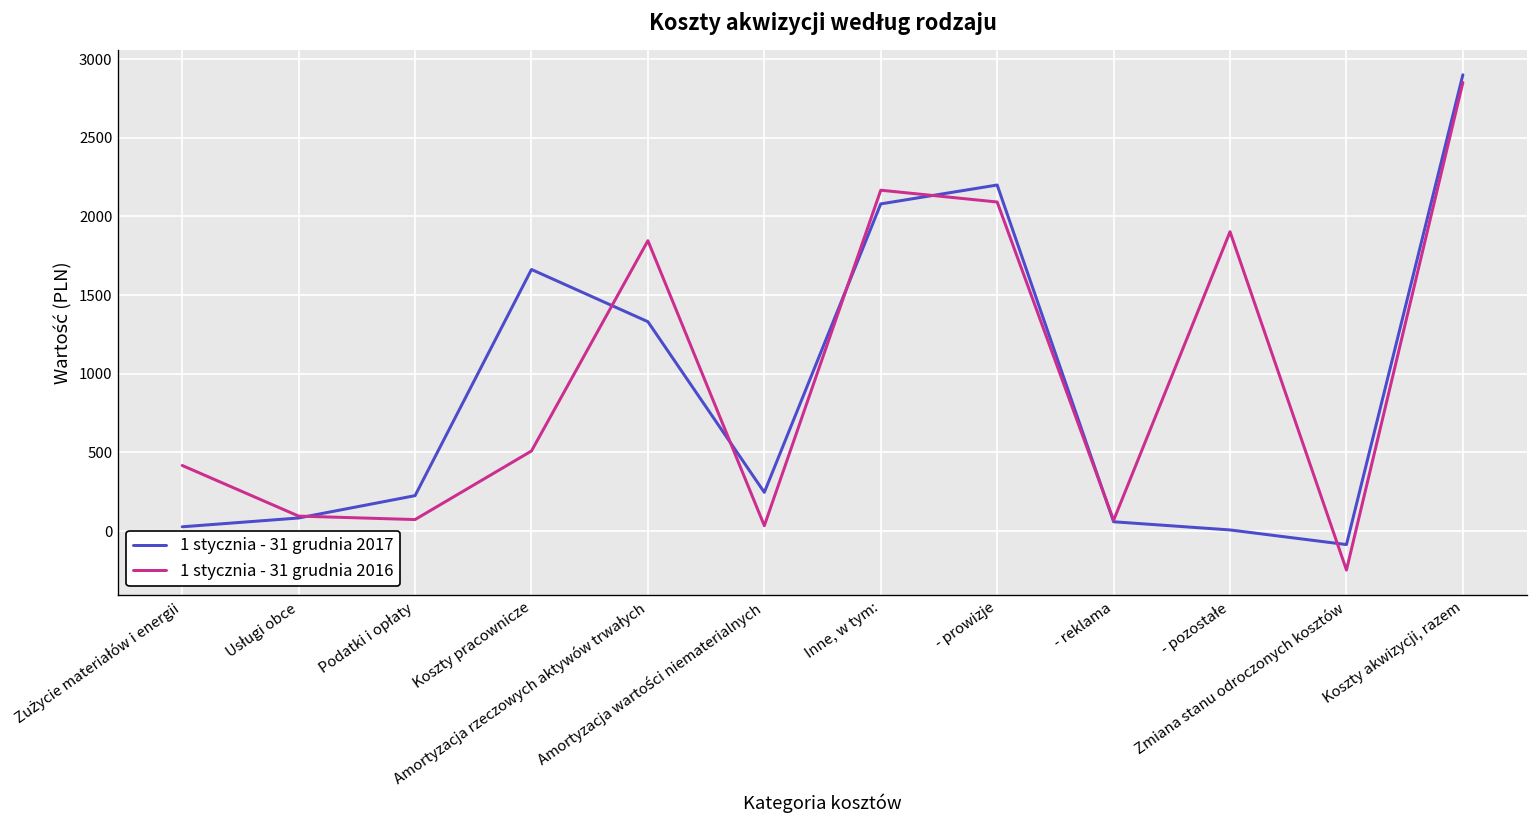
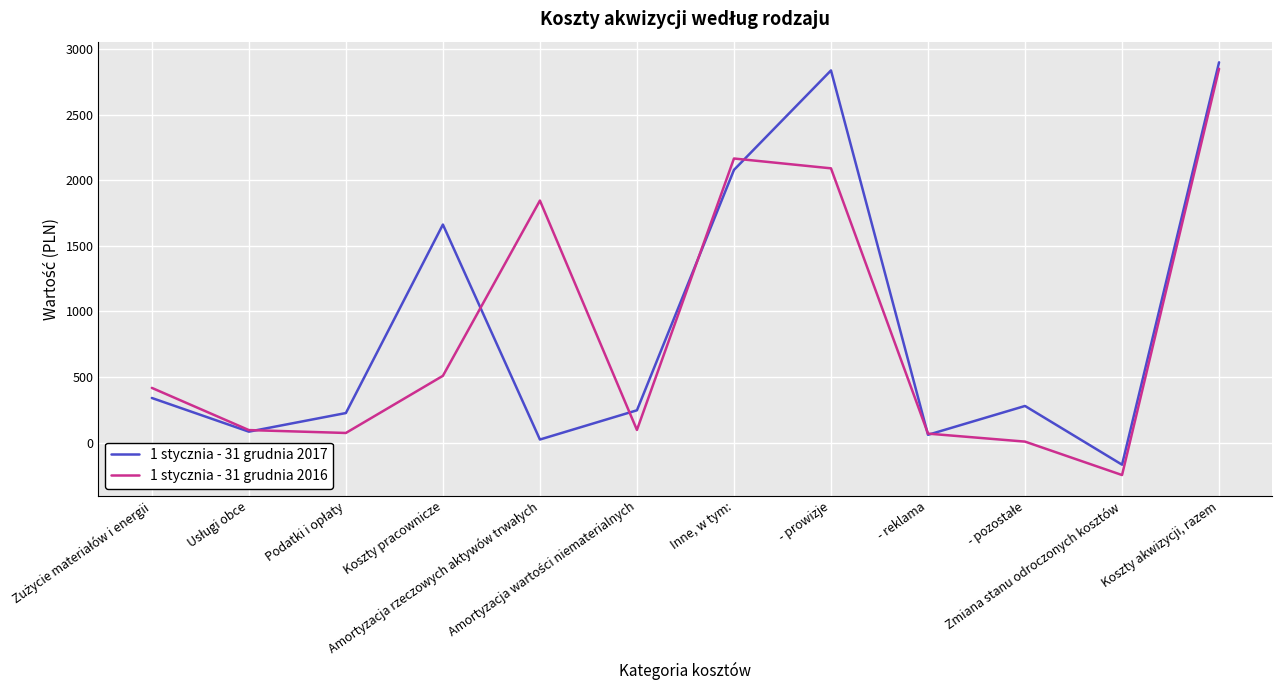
1 stycznia - 31 grudnia 2017, Zużycie materiałów i energii: 30 -> 340
1 stycznia - 31 grudnia 2017, Amortyzacja rzeczowych aktywów trwałych: 1330 -> 20
1 stycznia - 31 grudnia 2016, Amortyzacja wartości niematerialnych: 30 -> 100
1 stycznia - 31 grudnia 2017, - prowizje: 2200 -> 2840
1 stycznia - 31 grudnia 2017, - pozostałe: 10 -> 280
1 stycznia - 31 grudnia 2016, - pozostałe: 1900 -> 10
1 stycznia - 31 grudnia 2017, Zmiana stanu odroczonych kosztów: -90 -> -170
